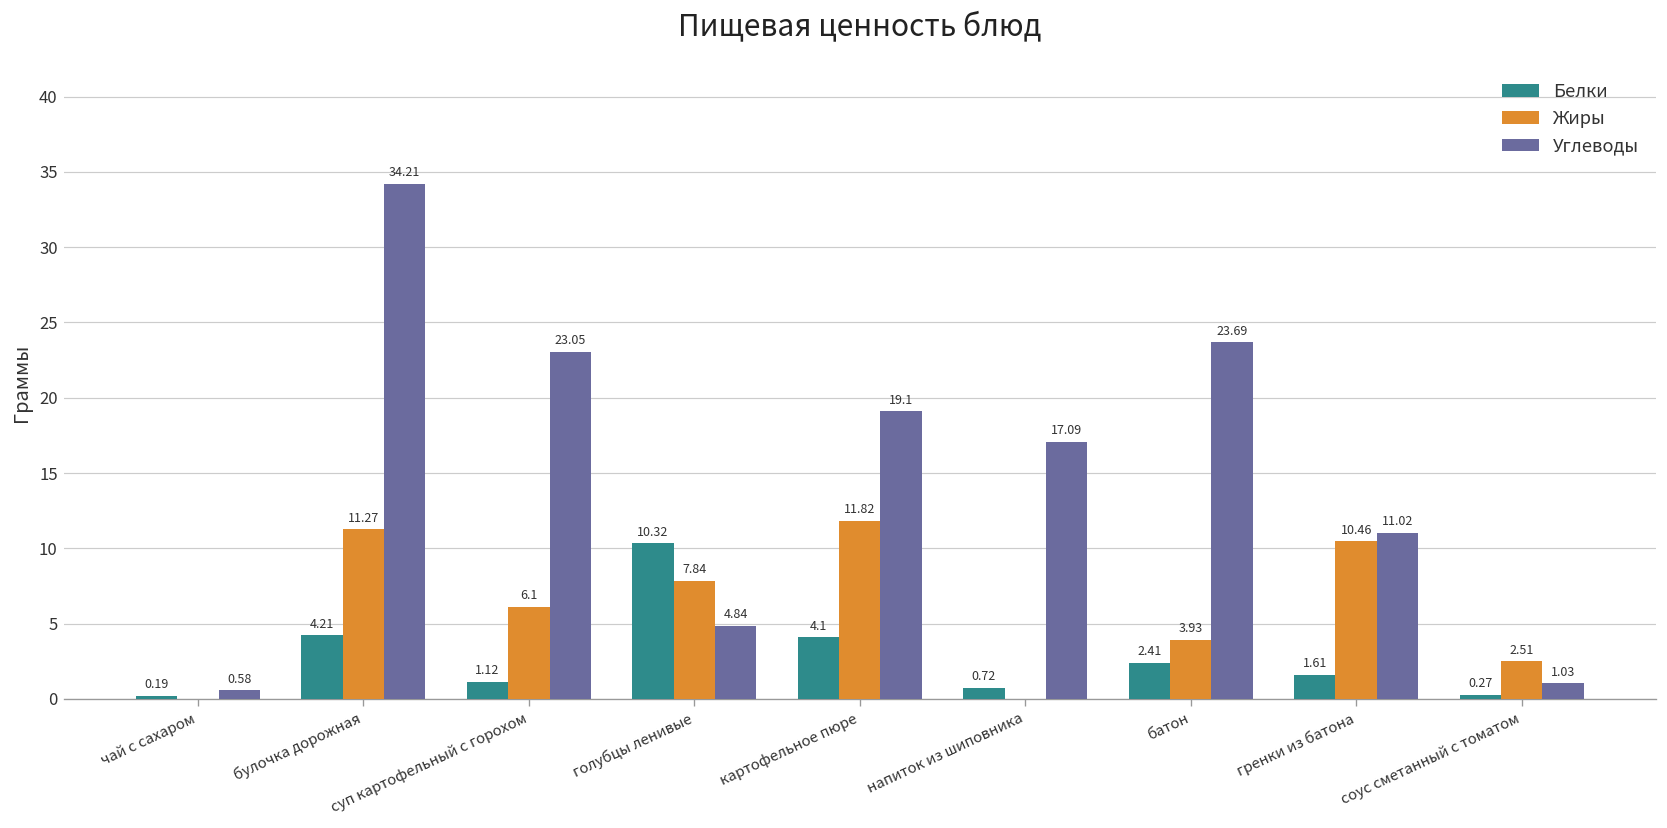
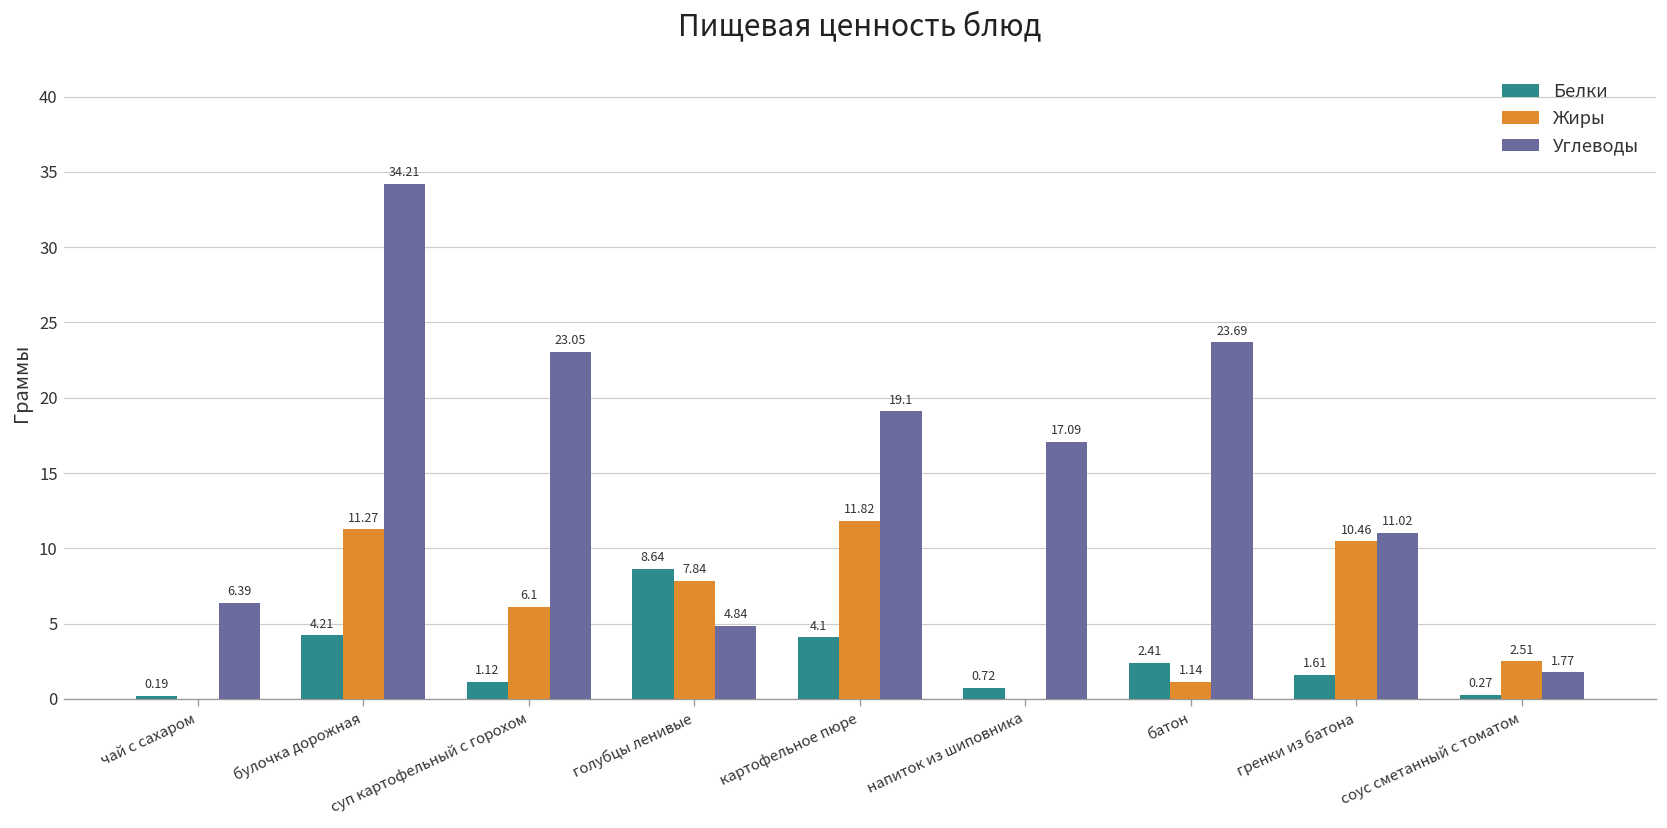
Углеводы, чай с сахаром: 0.58 -> 6.39
Белки, голубцы ленивые: 10.32 -> 8.64
Жиры, батон: 3.93 -> 1.14
Углеводы, соус сметанный с томатом: 1.03 -> 1.77
